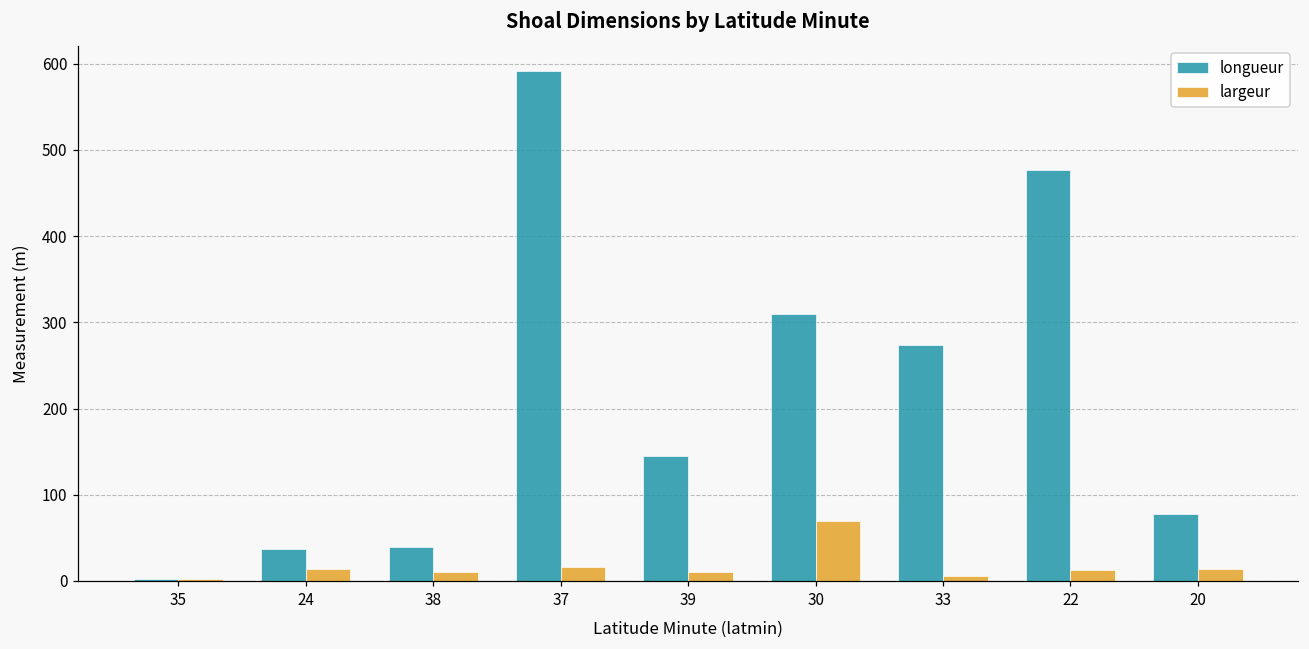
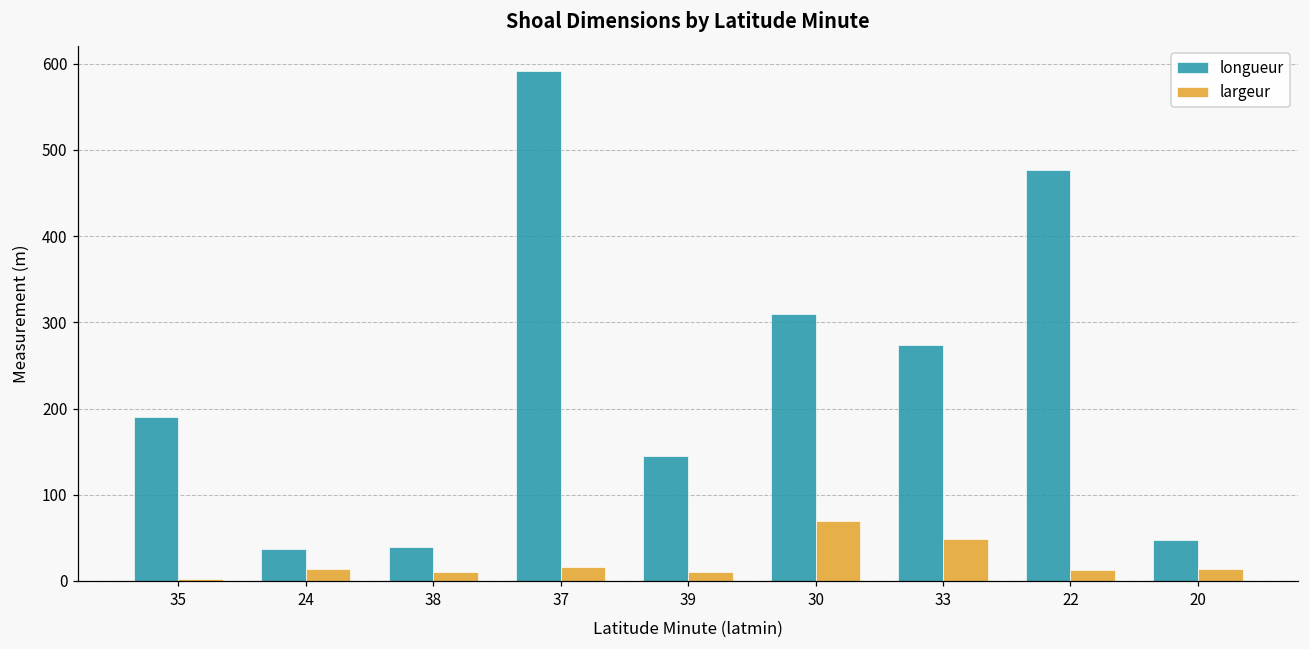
longueur, 35: 0 -> 190
largeur, 33: 10 -> 50
longueur, 20: 80 -> 50
